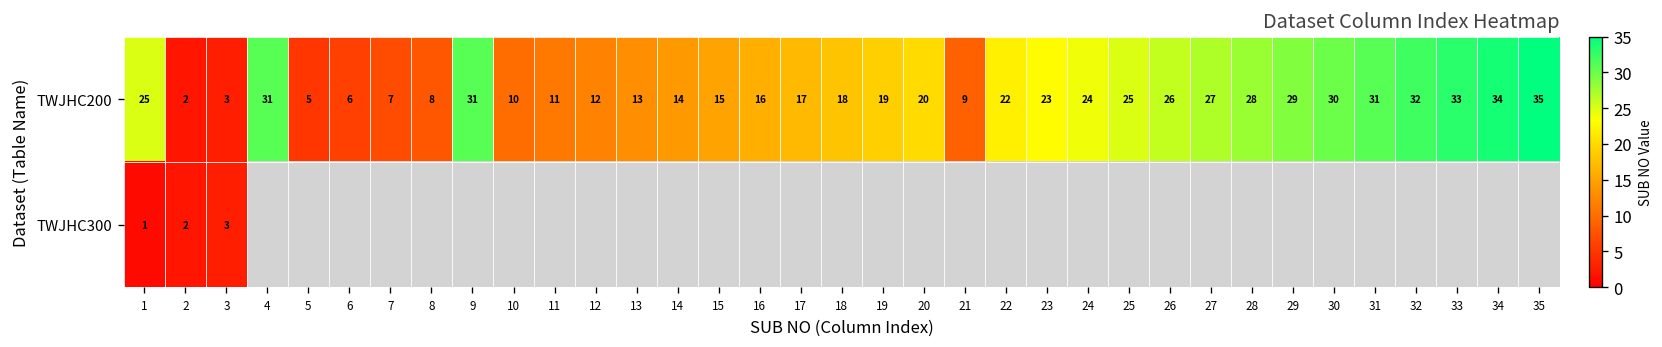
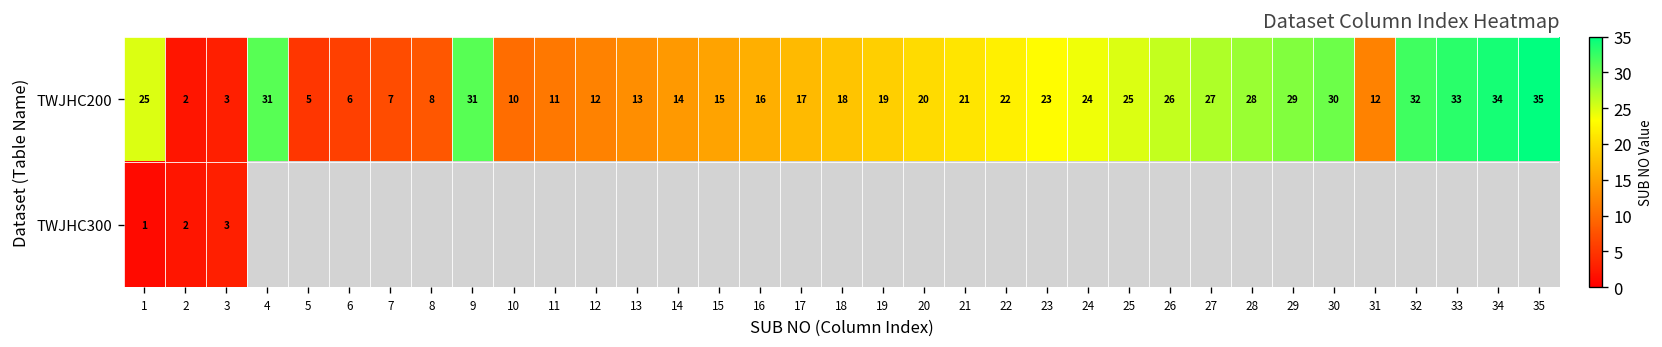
TWJHC200, 21: 9 -> 21
TWJHC200, 31: 31 -> 12
